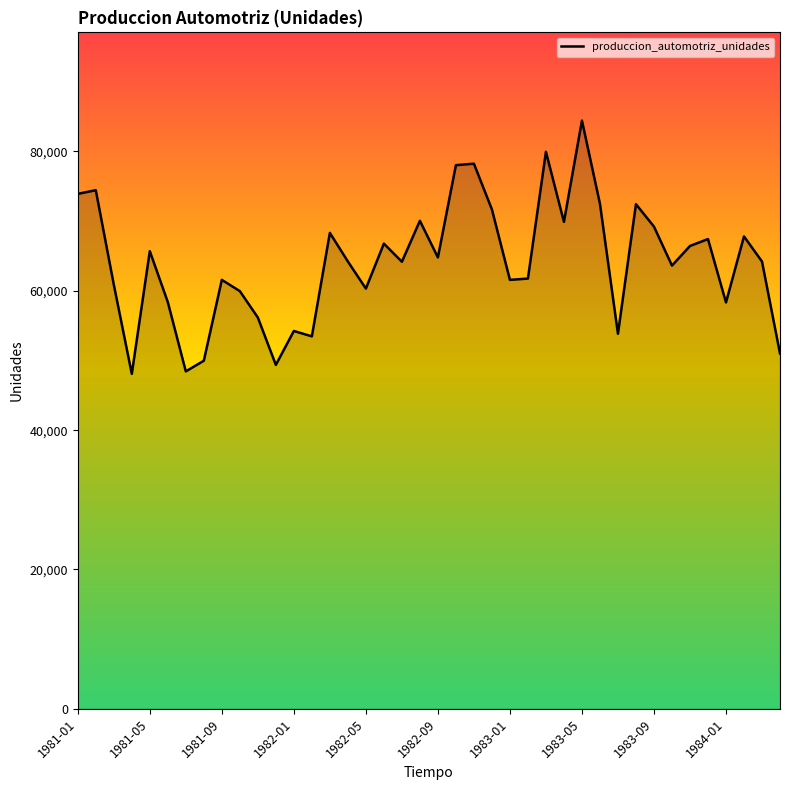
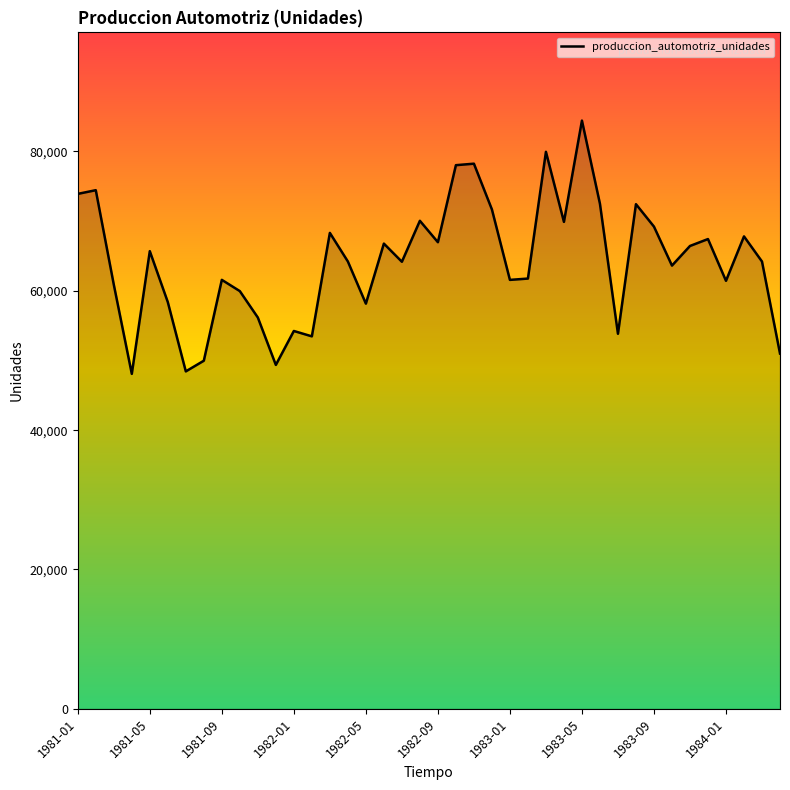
1982-05: 60,000 -> 58,000
1982-09: 65,000 -> 67,000
1984-01: 58,000 -> 61,000
